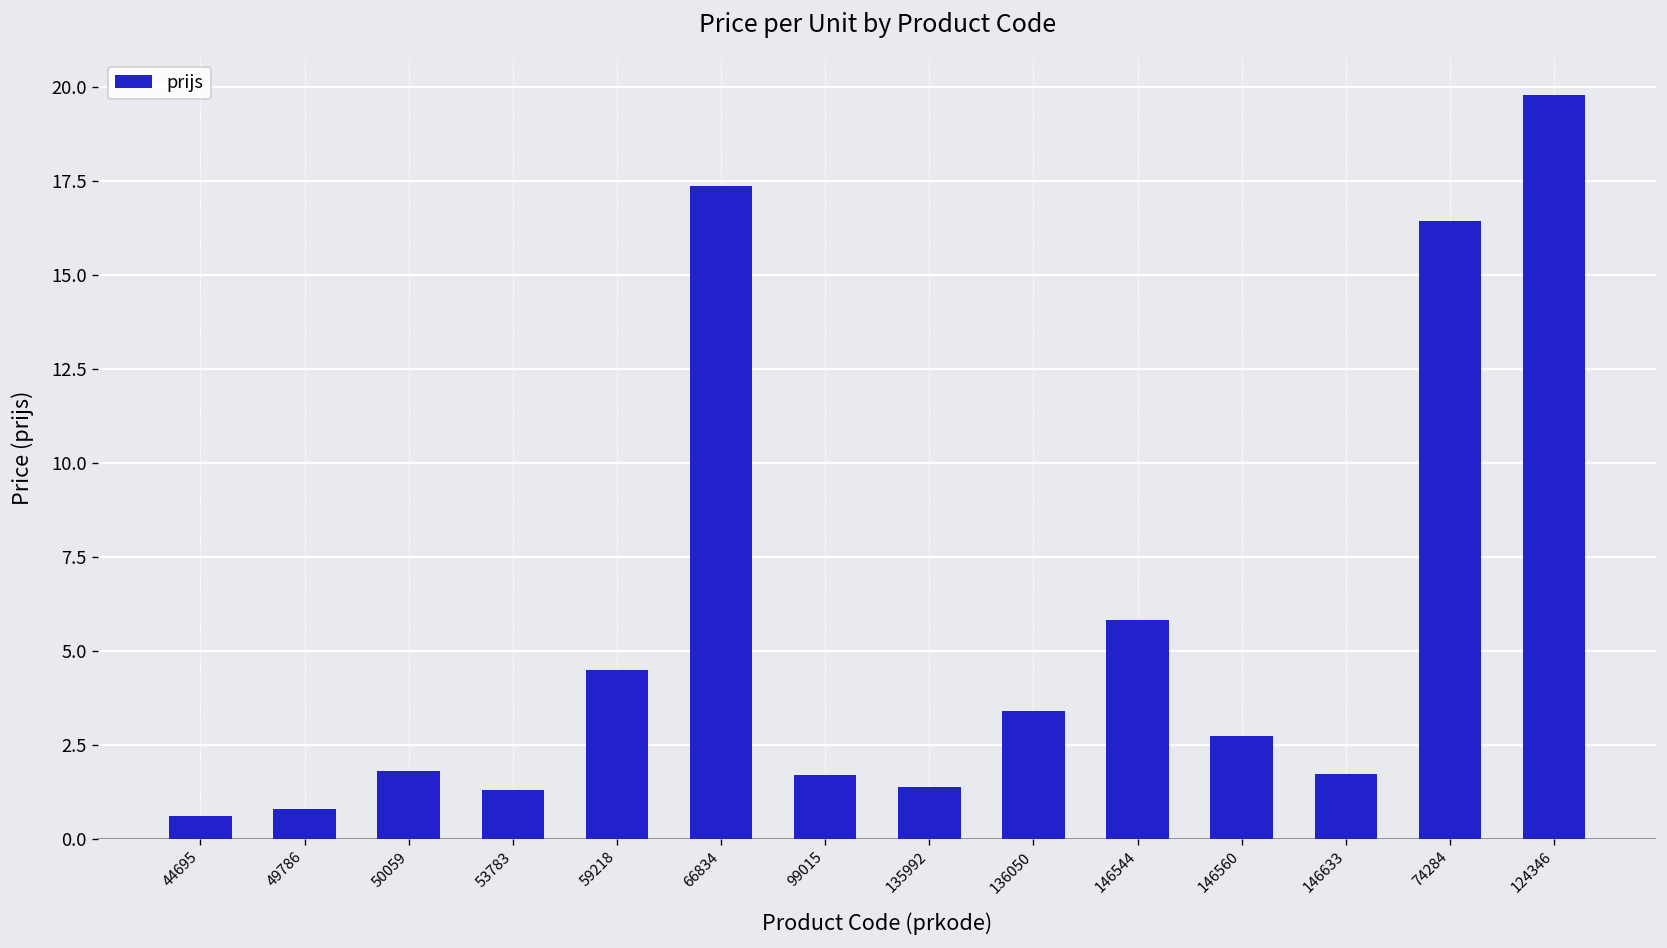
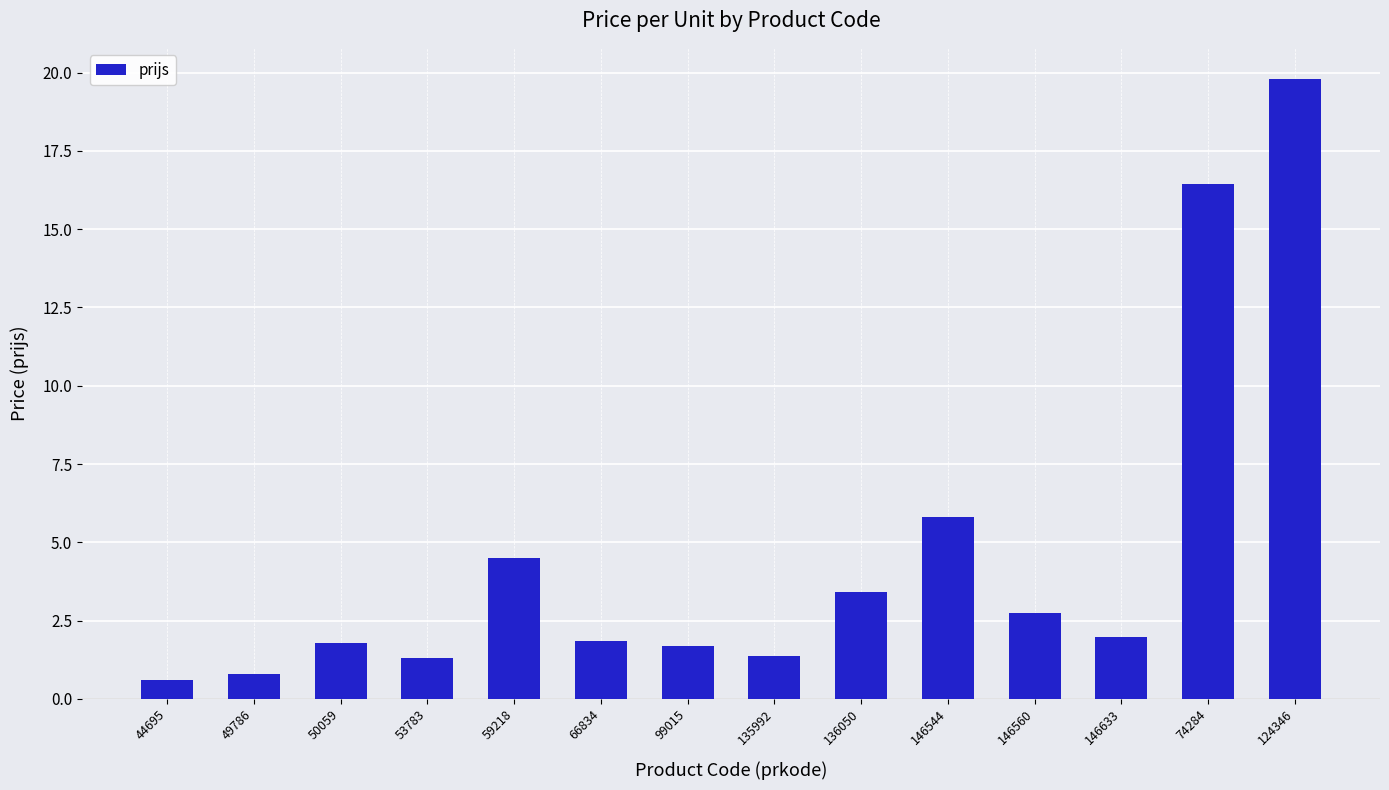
66834: 17.4 -> 1.8
146633: 1.7 -> 2.0
